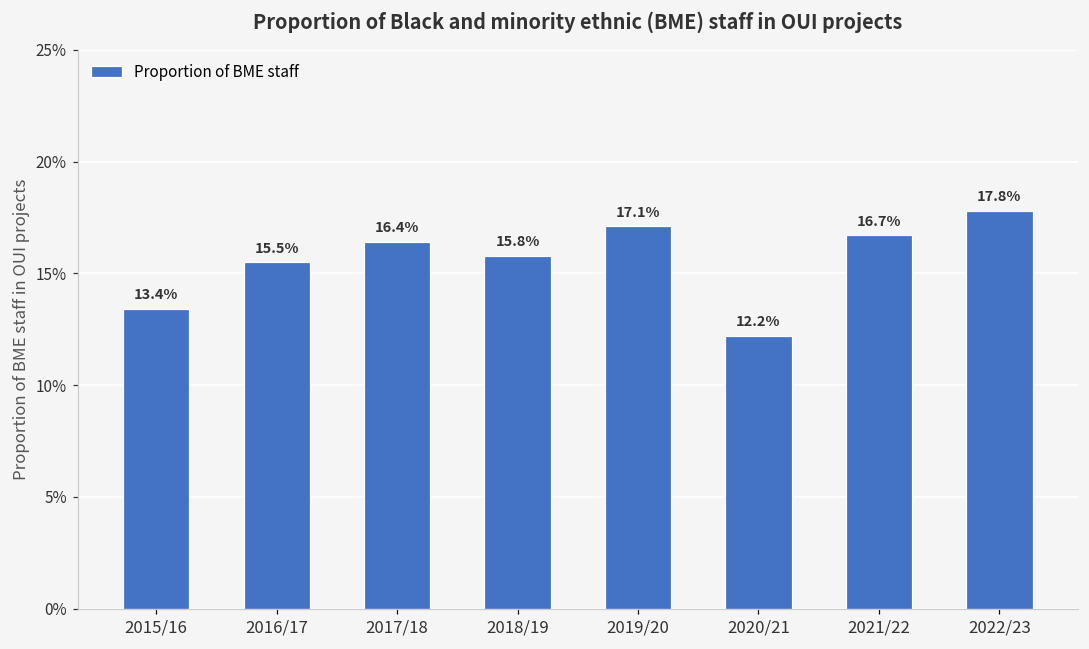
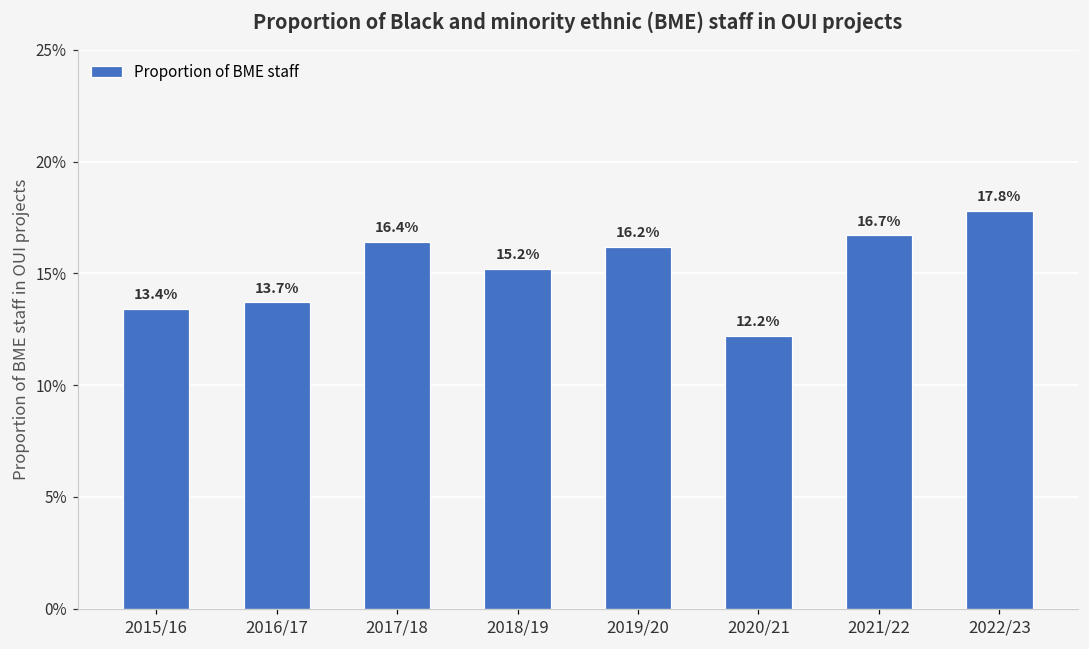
2016/17: 15.5% -> 13.7%
2018/19: 15.8% -> 15.2%
2019/20: 17.1% -> 16.2%
